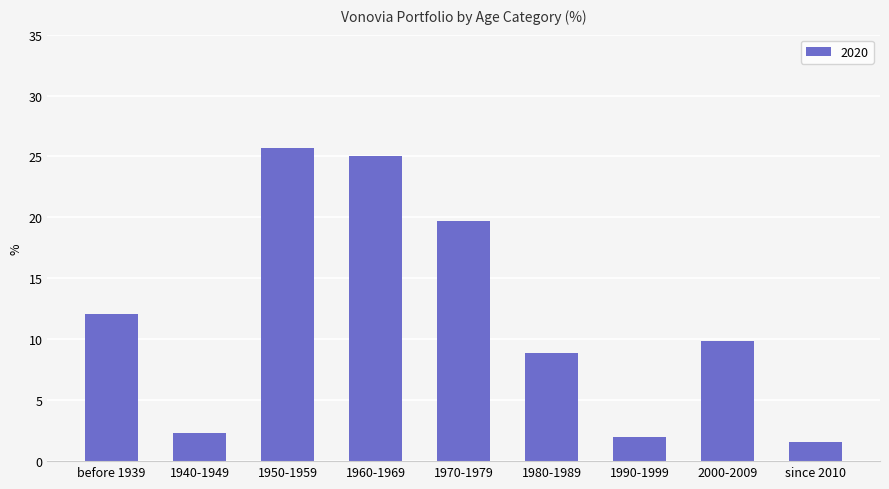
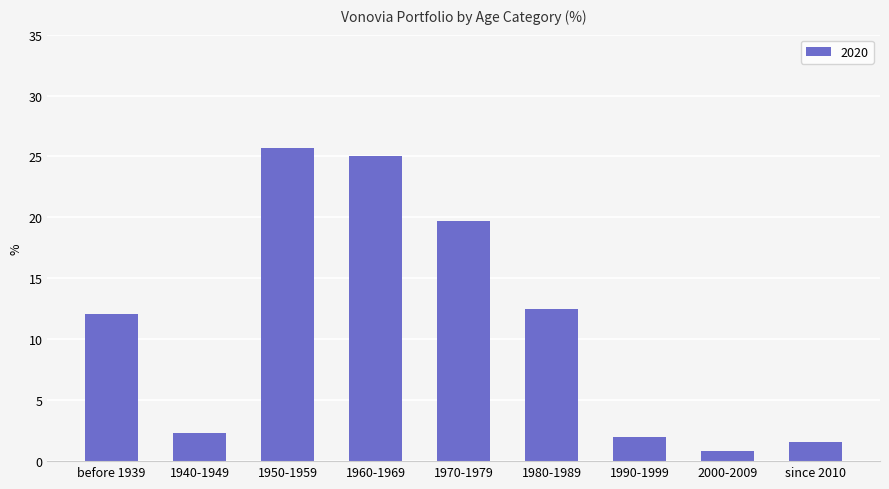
1980-1989: 8.9 -> 12.5
2000-2009: 9.9 -> 0.8
